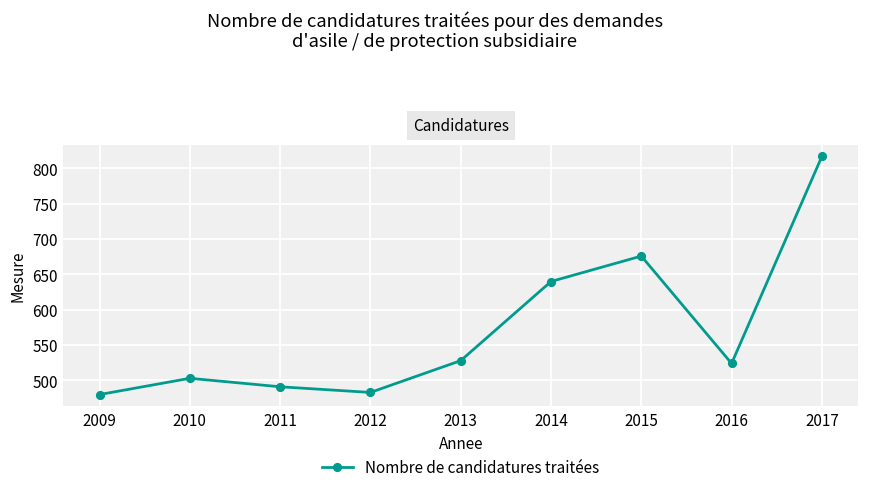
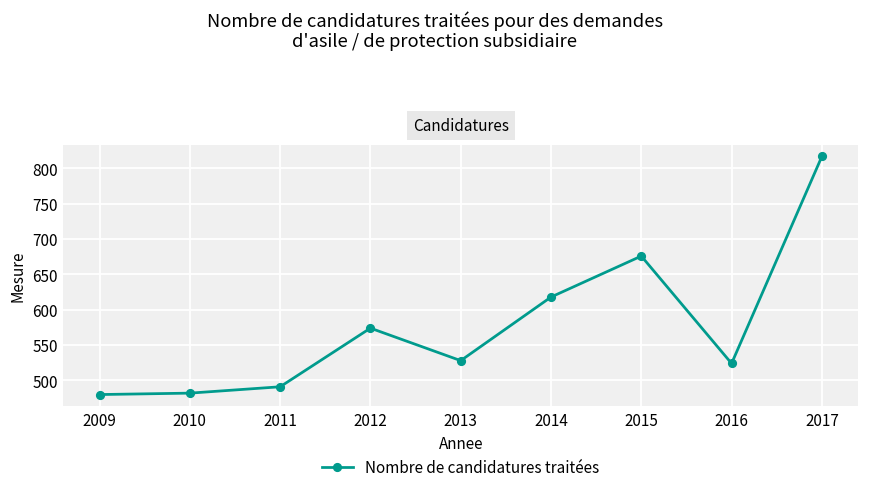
2010: 500 -> 480
2012: 480 -> 570
2014: 640 -> 620
